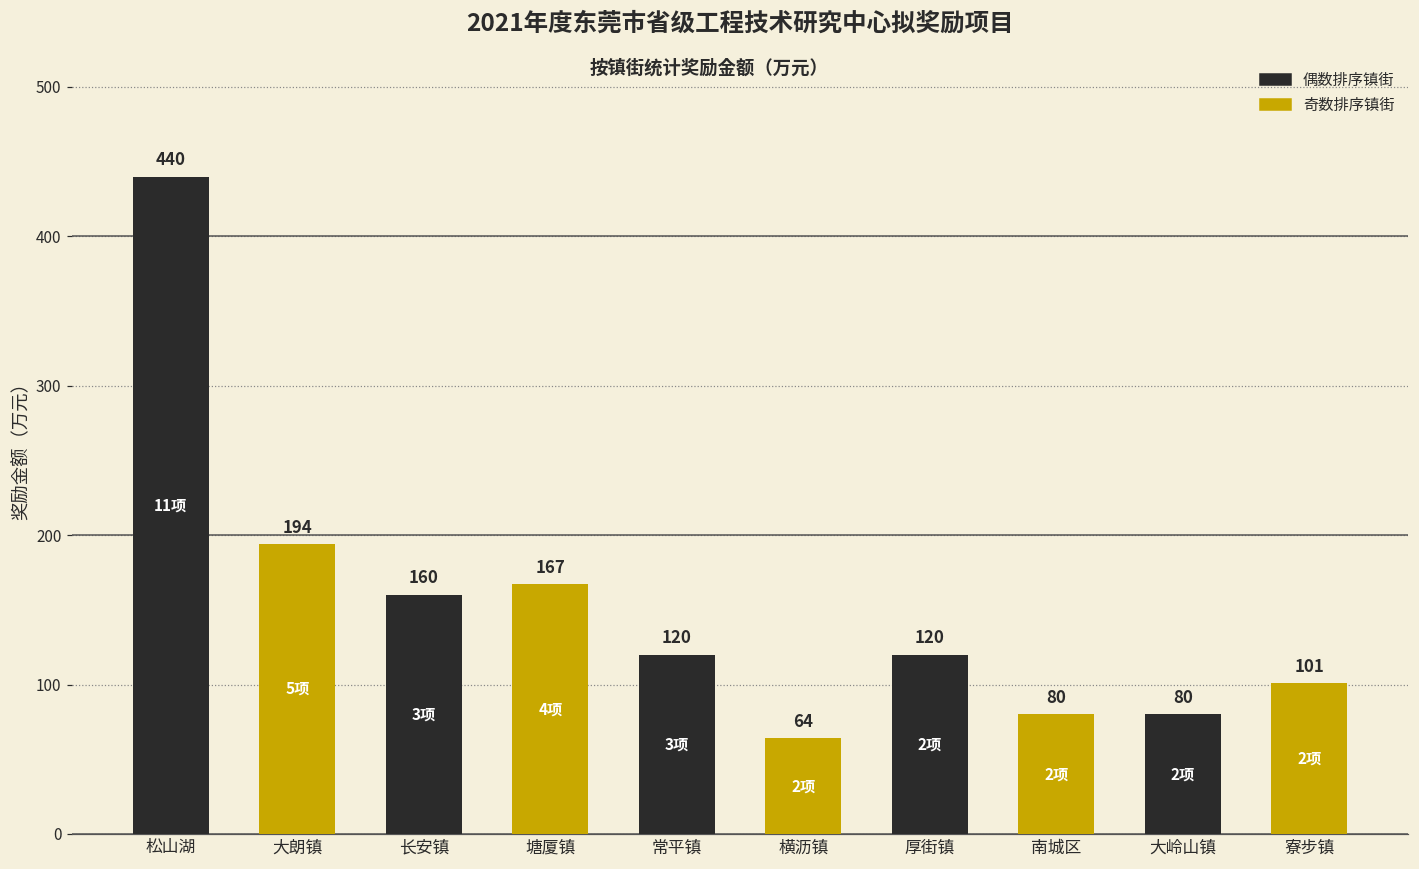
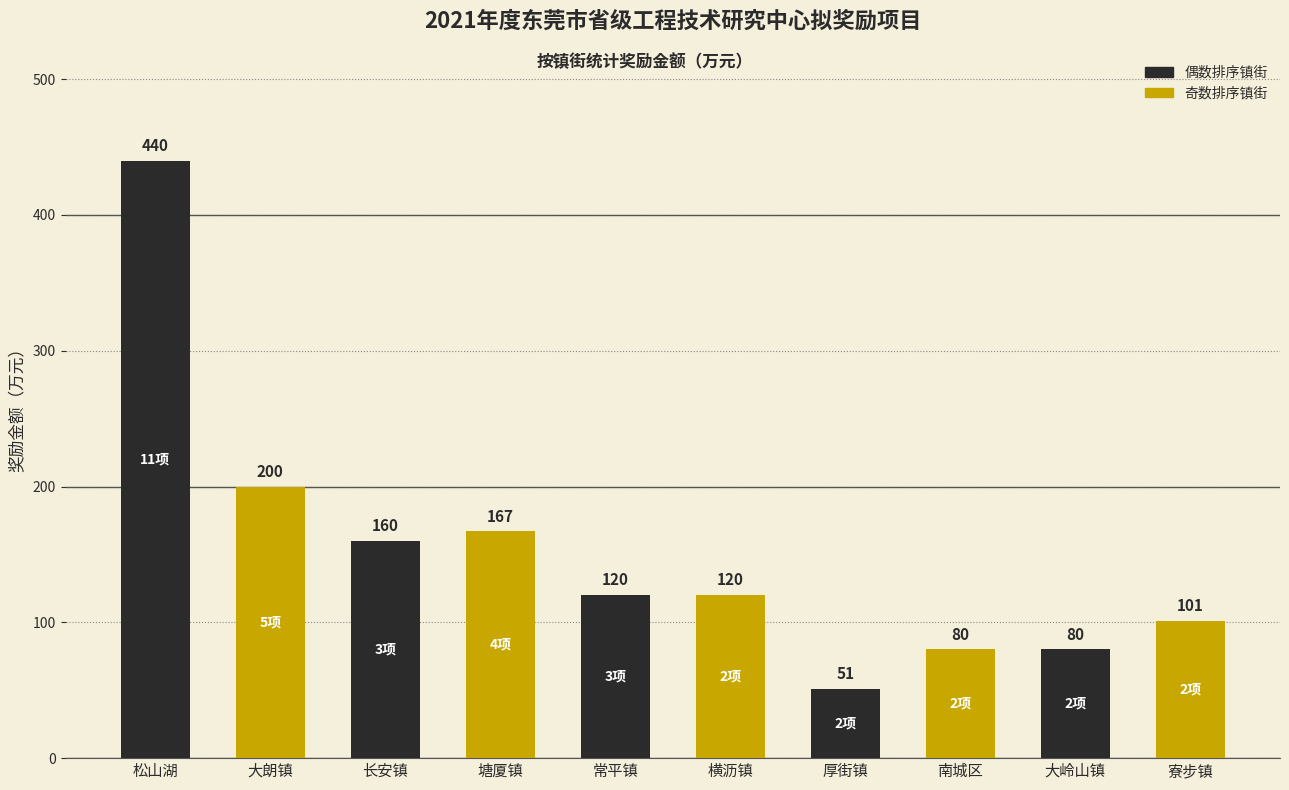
大朗镇: 194 -> 200
横沥镇: 64 -> 120
厚街镇: 120 -> 51
